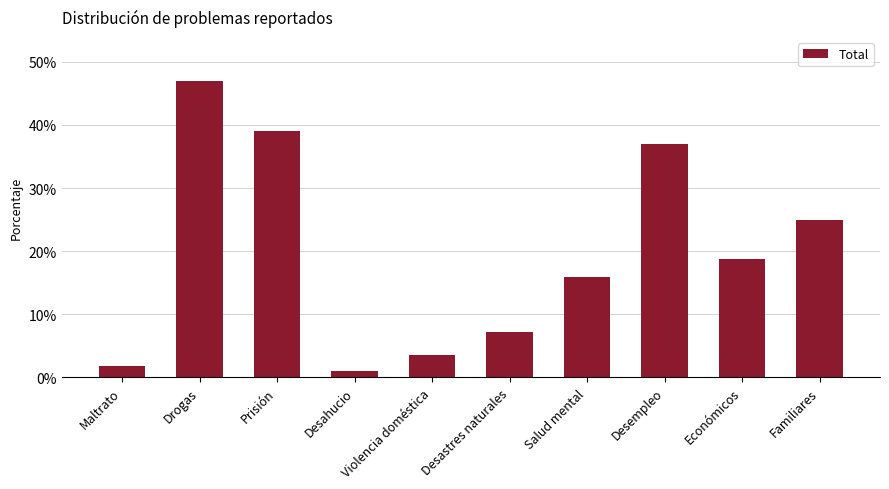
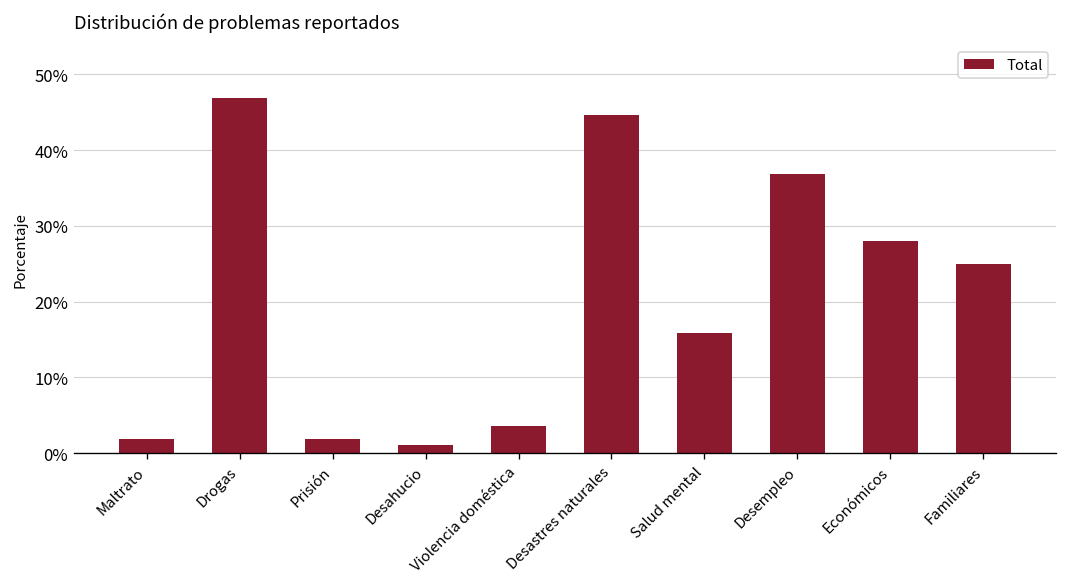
Prisión: 39% -> 2%
Desastres naturales: 7% -> 45%
Económicos: 19% -> 28%
